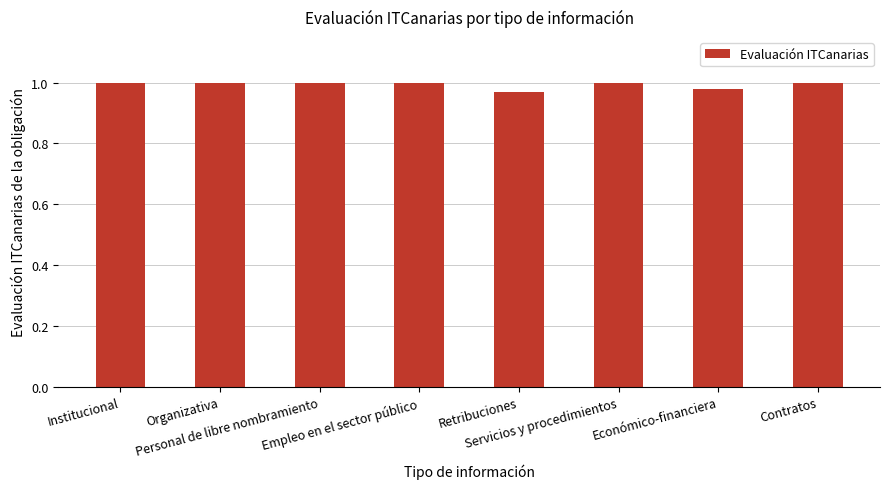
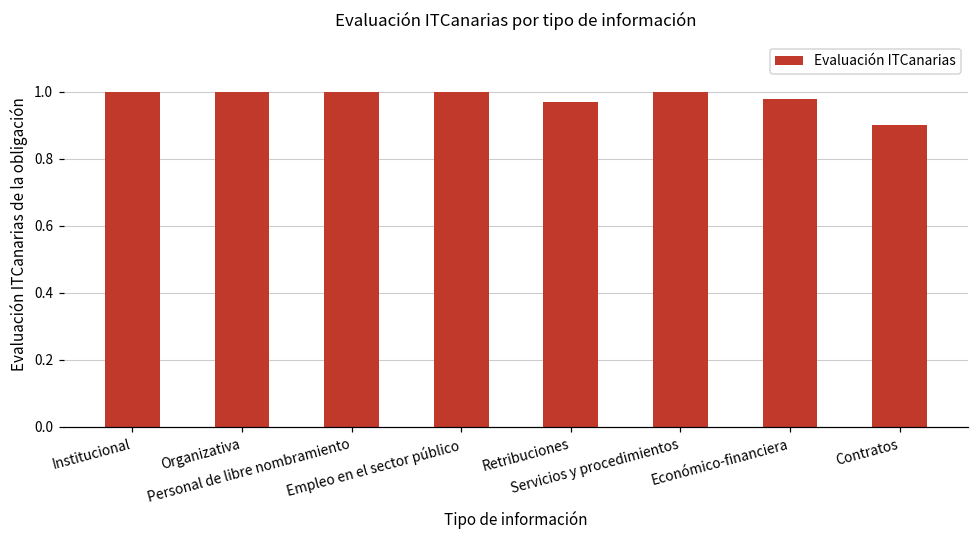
Contratos: 1.0 -> 0.9
